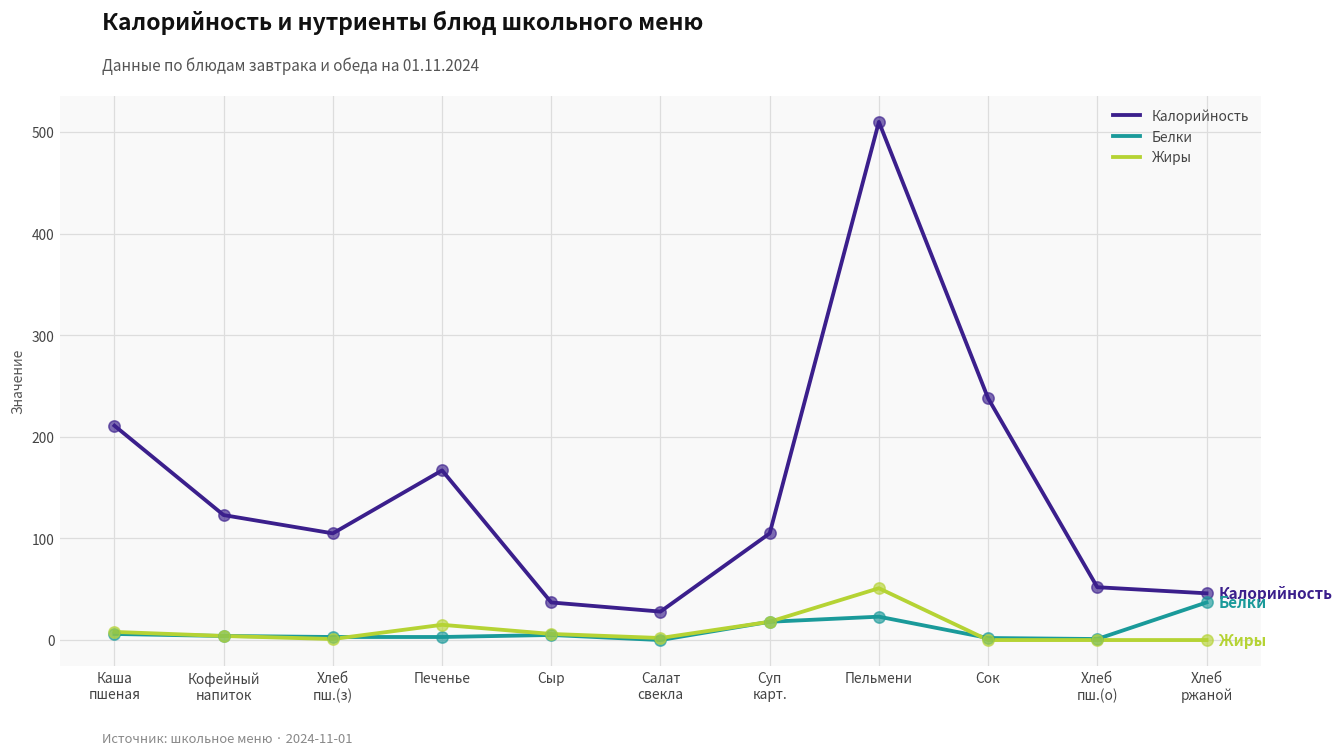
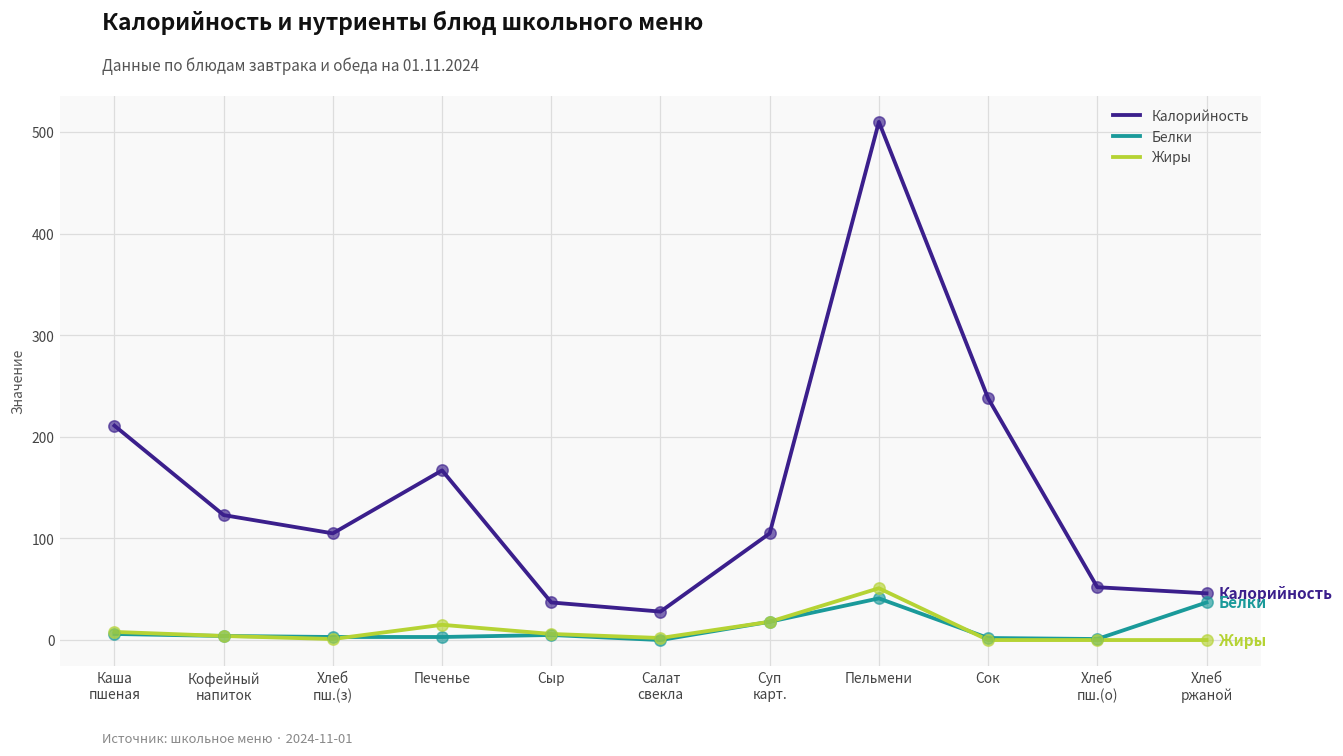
Белки, Пельмени: 20 -> 40
